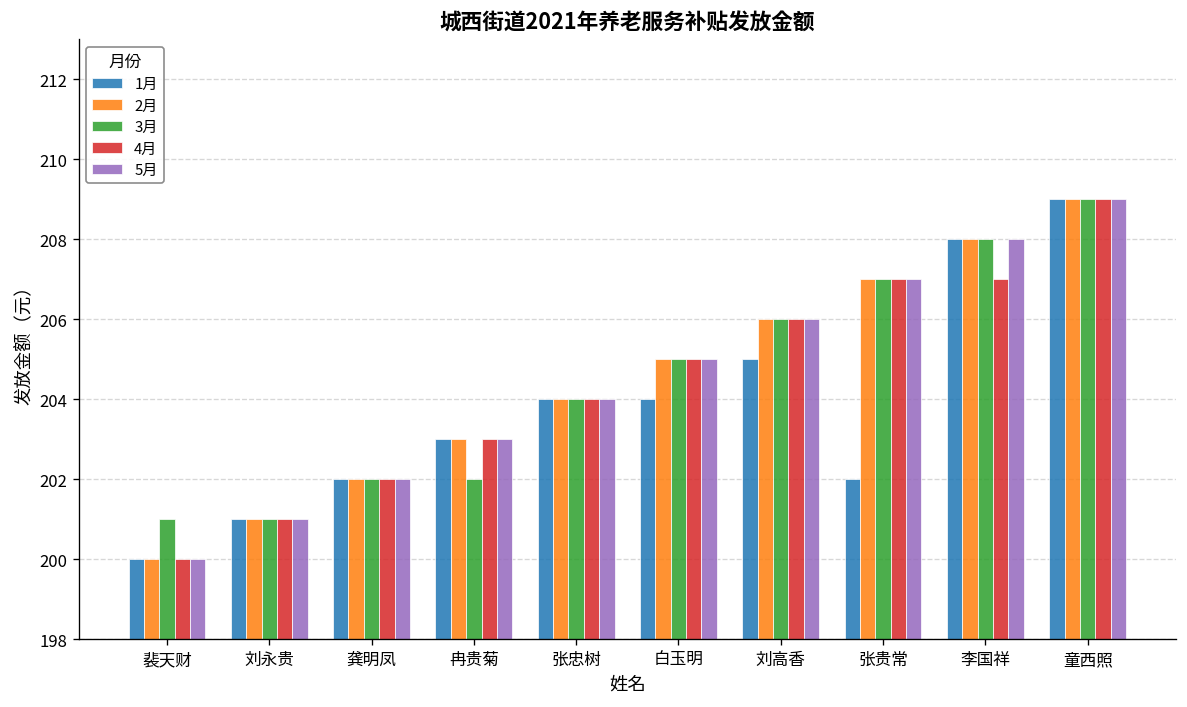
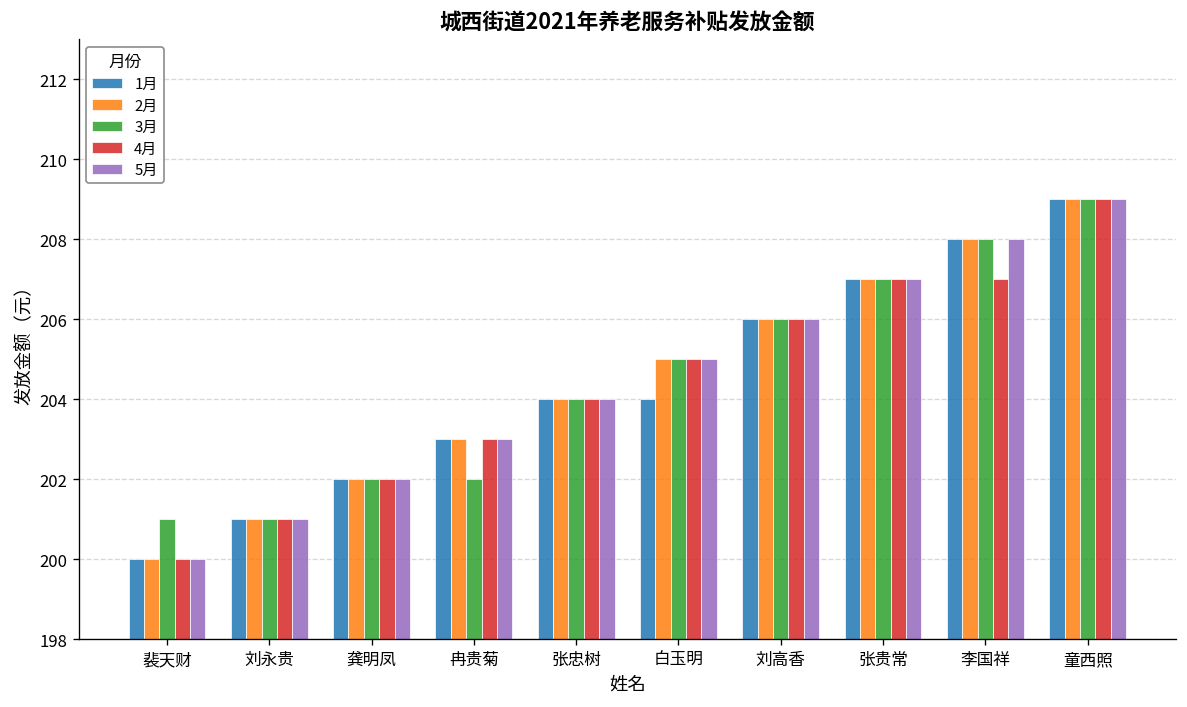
1月, 刘高香: 205 -> 206
1月, 张贵常: 202 -> 207
